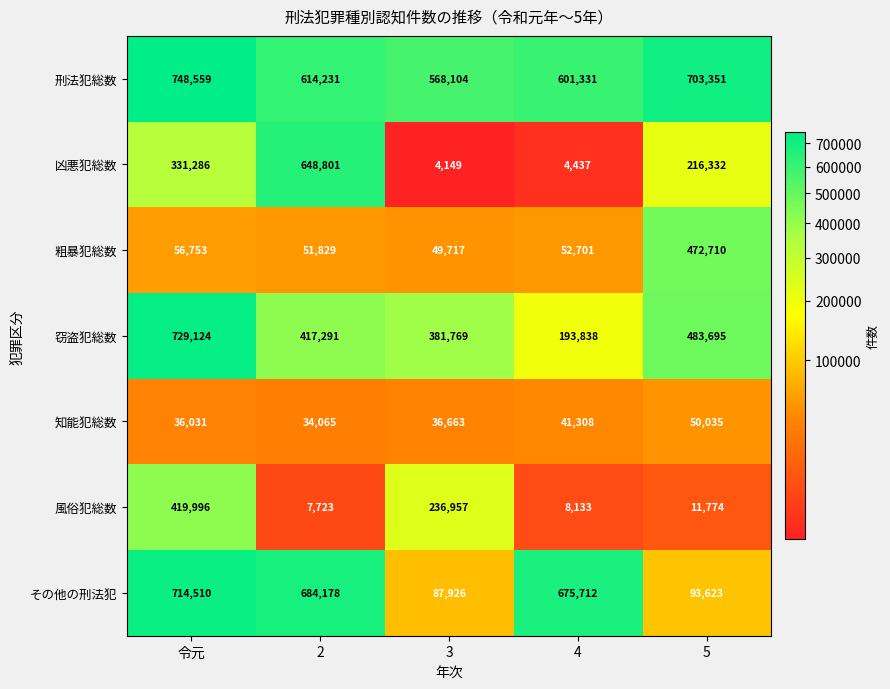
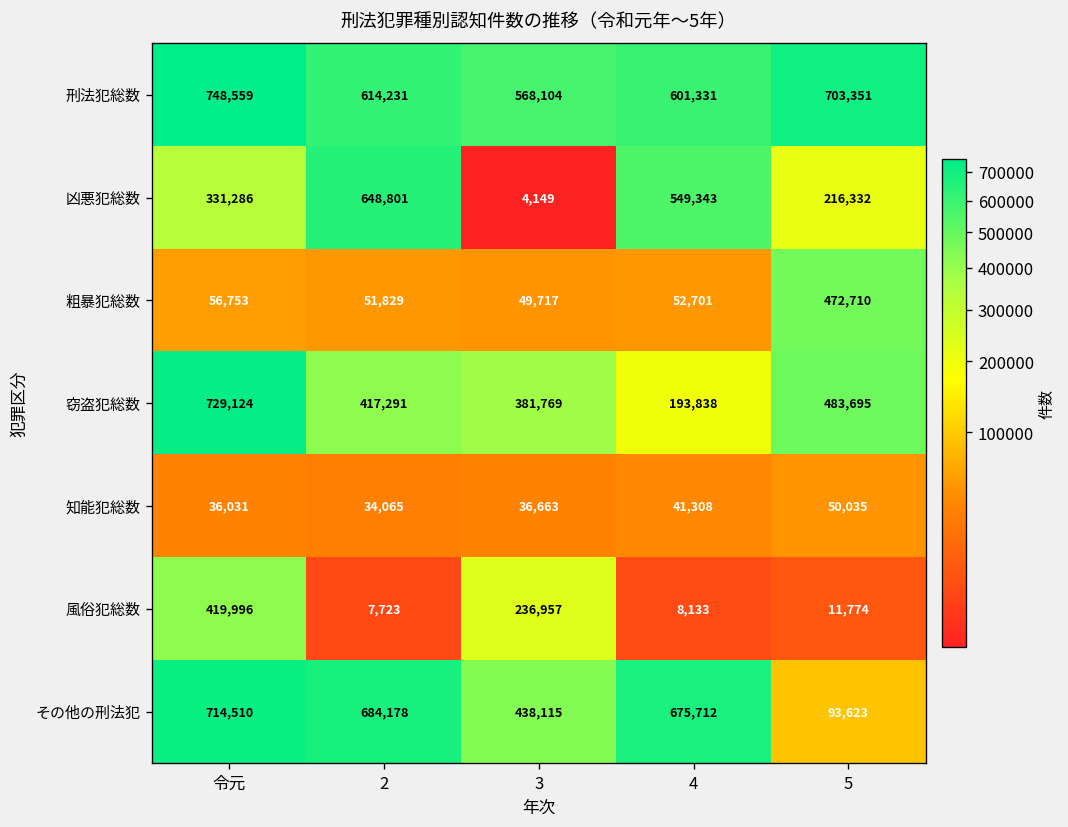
凶悪犯総数, 4: 4,437 -> 549,343
その他の刑法犯, 3: 87,926 -> 438,115
